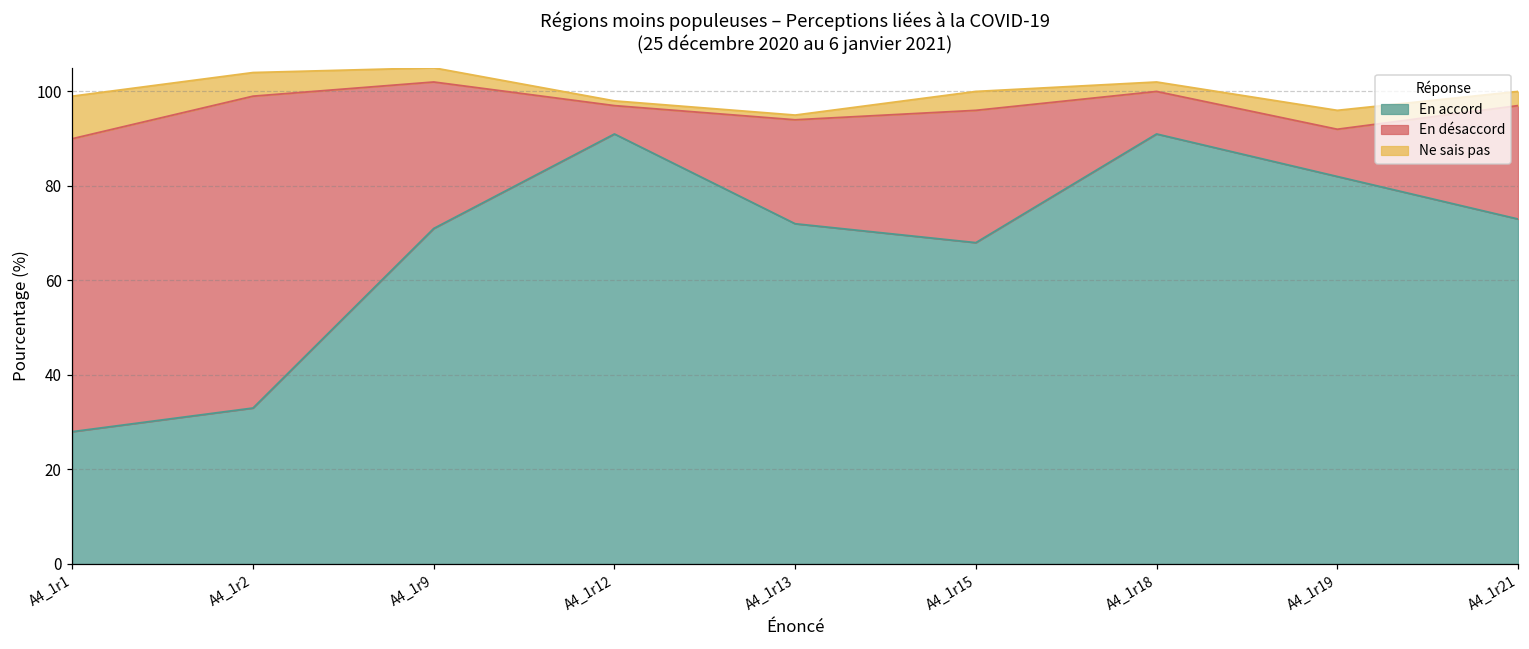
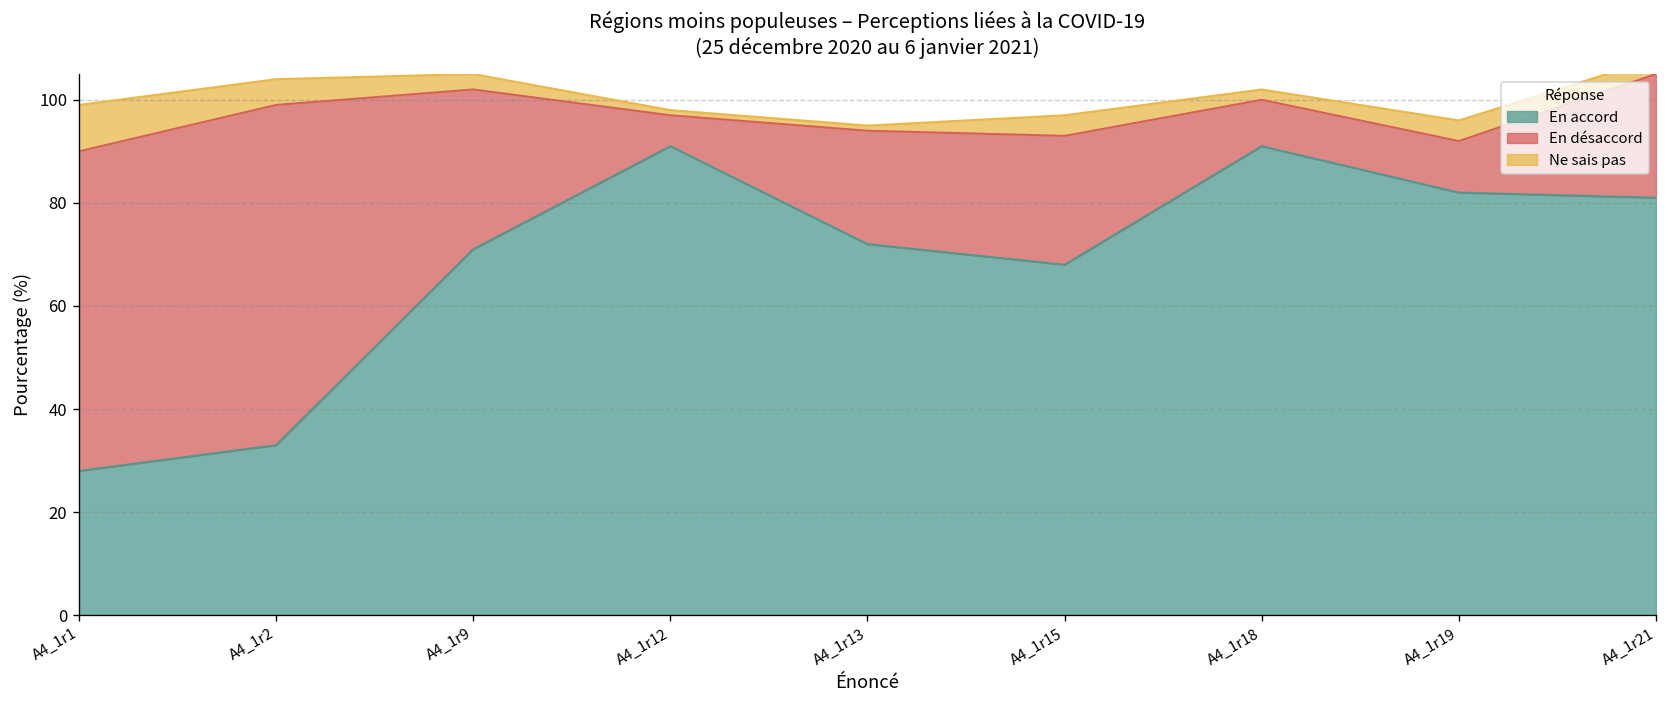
En désaccord, A4_1r15: 28 -> 25
En accord, A4_1r21: 73 -> 81
